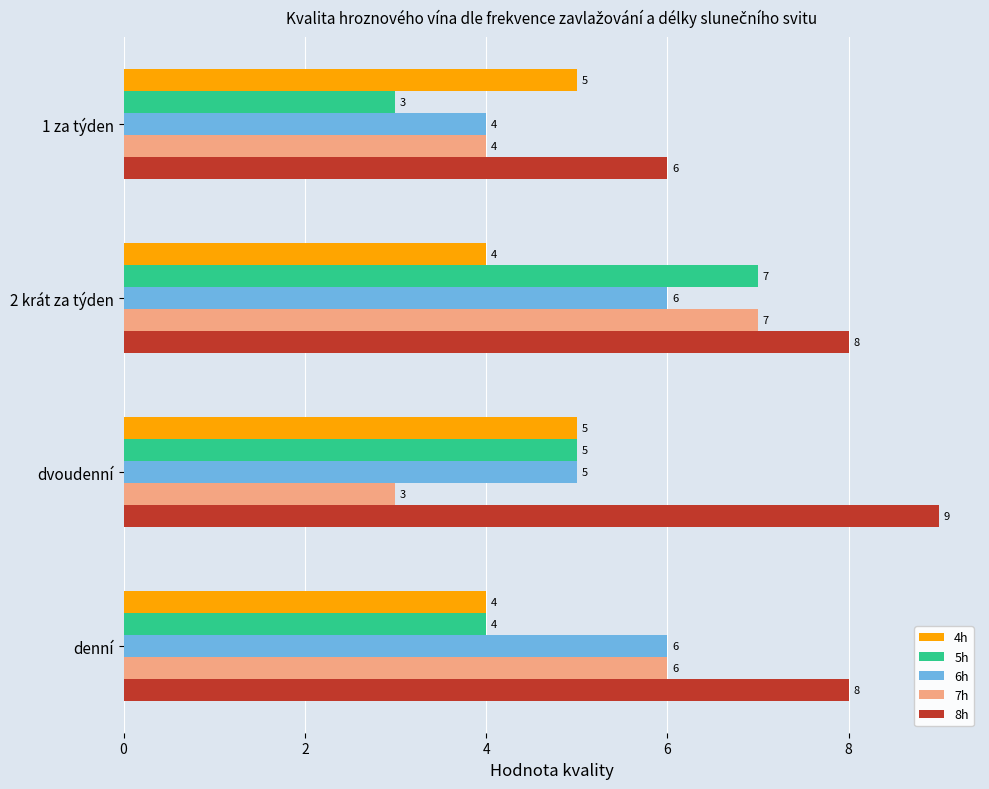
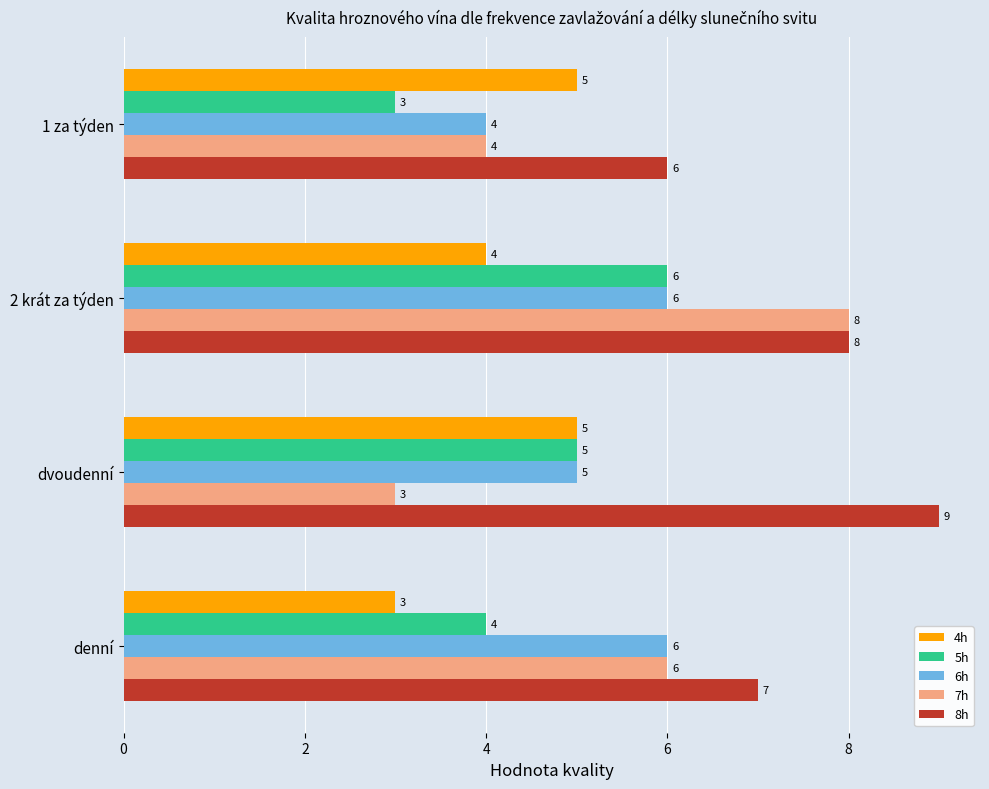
5h, 2 krát za týden: 7 -> 6
7h, 2 krát za týden: 7 -> 8
4h, denní: 4 -> 3
8h, denní: 8 -> 7
